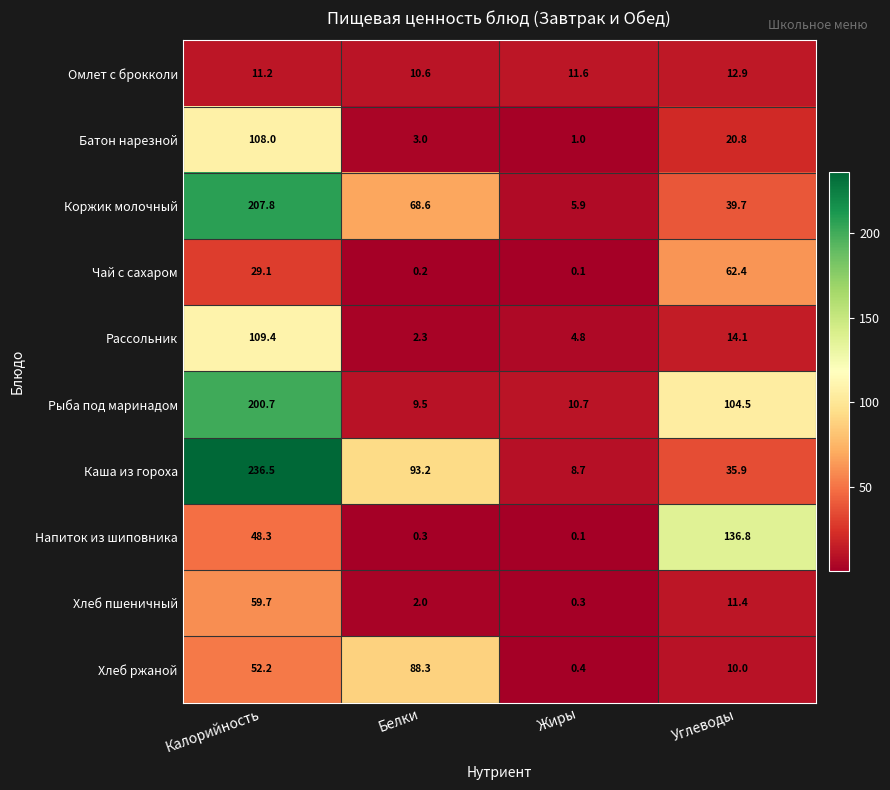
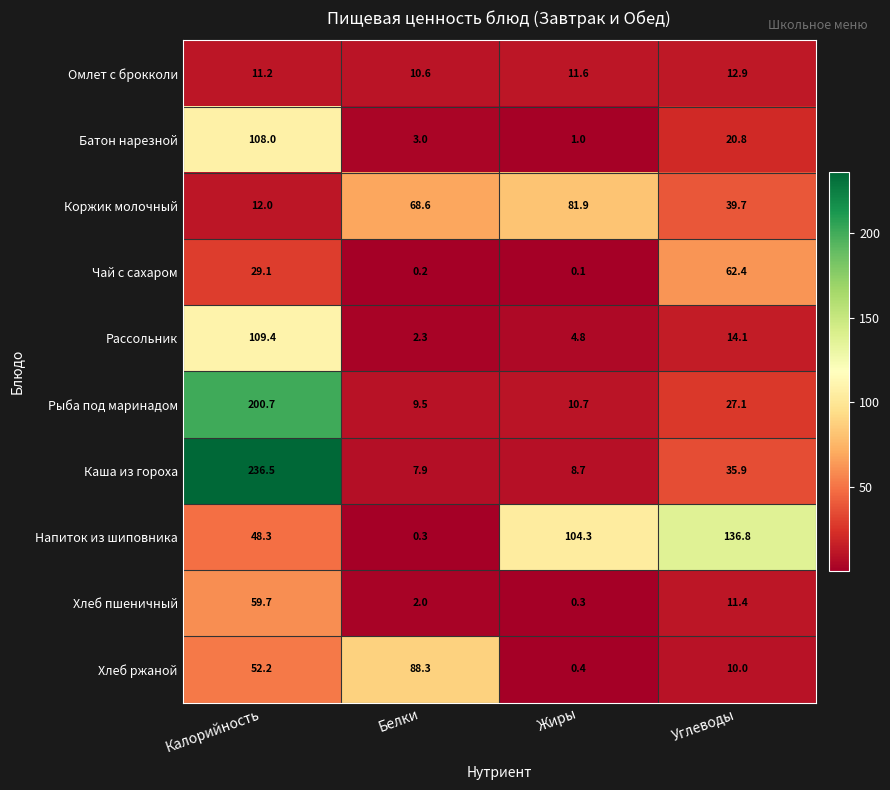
Коржик молочный, Калорийность: 207.8 -> 12.0
Коржик молочный, Жиры: 5.9 -> 81.9
Рыба под маринадом, Углеводы: 104.5 -> 27.1
Каша из гороха, Белки: 93.2 -> 7.9
Напиток из шиповника, Жиры: 0.1 -> 104.3
